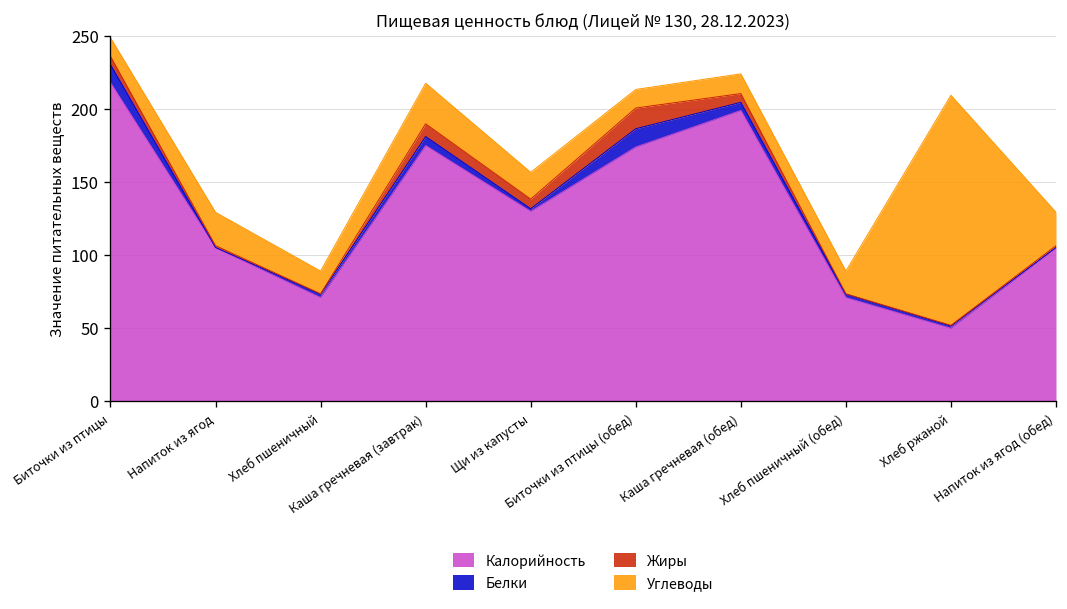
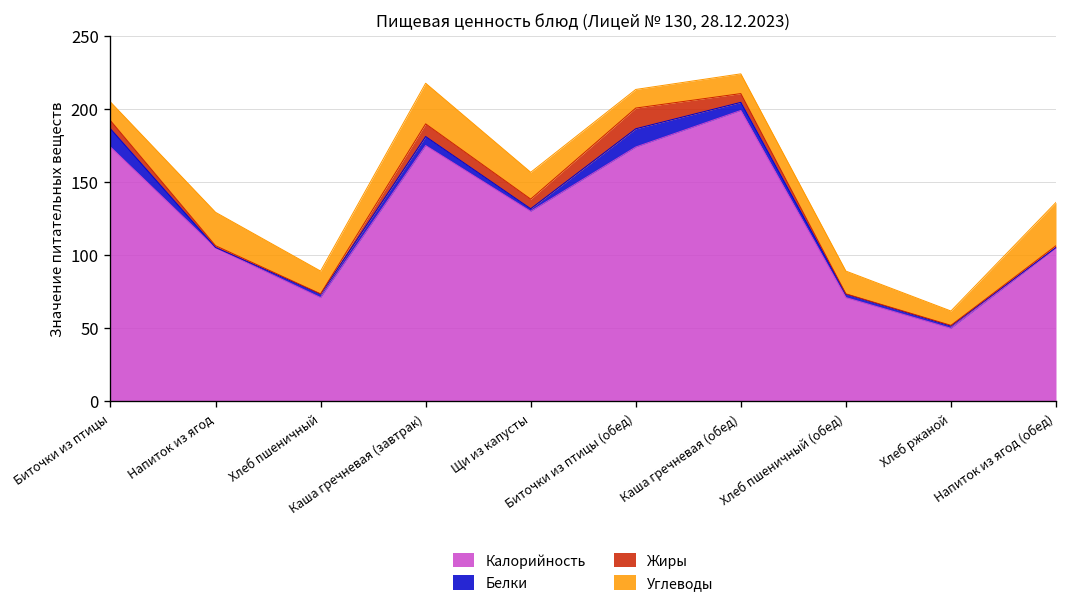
Калорийность, Биточки из птицы: 218 -> 174
Углеводы, Хлеб ржаной: 157 -> 10
Углеводы, Напиток из ягод (обед): 23 -> 30
